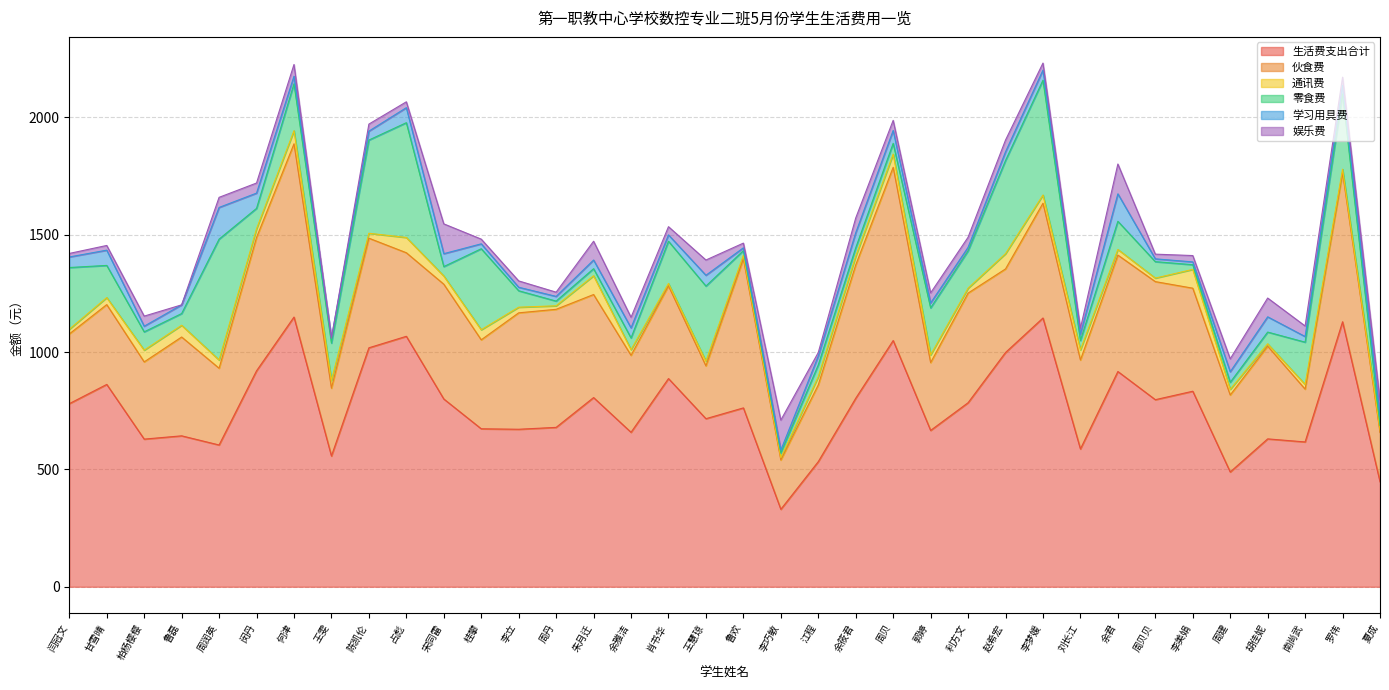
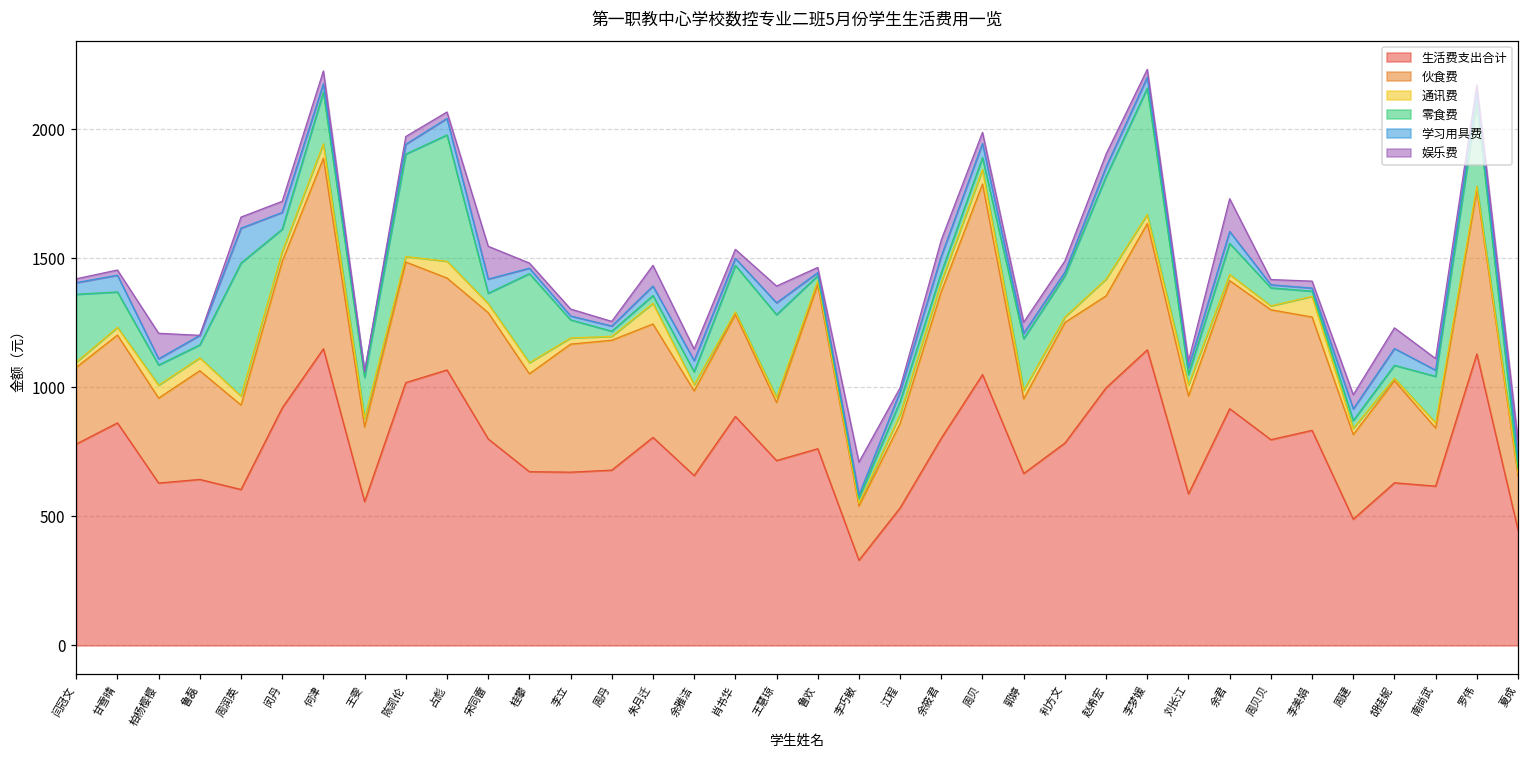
娱乐费, 柏杨樱樱: 40 -> 100
学习用具费, 余君: 120 -> 50
